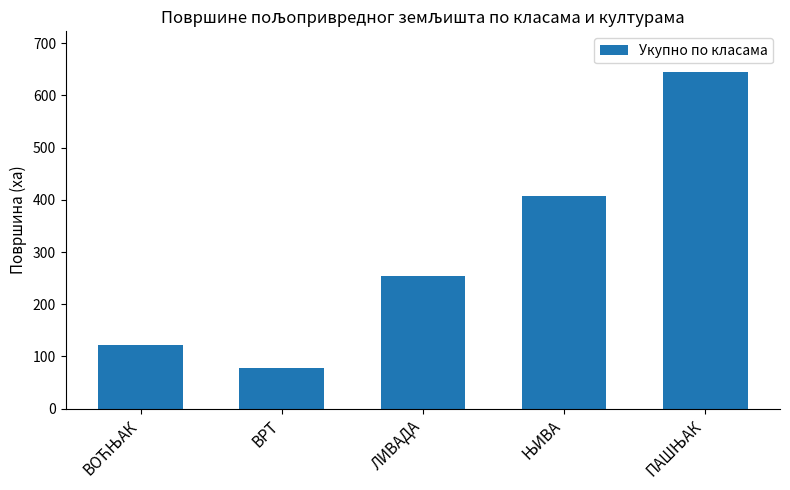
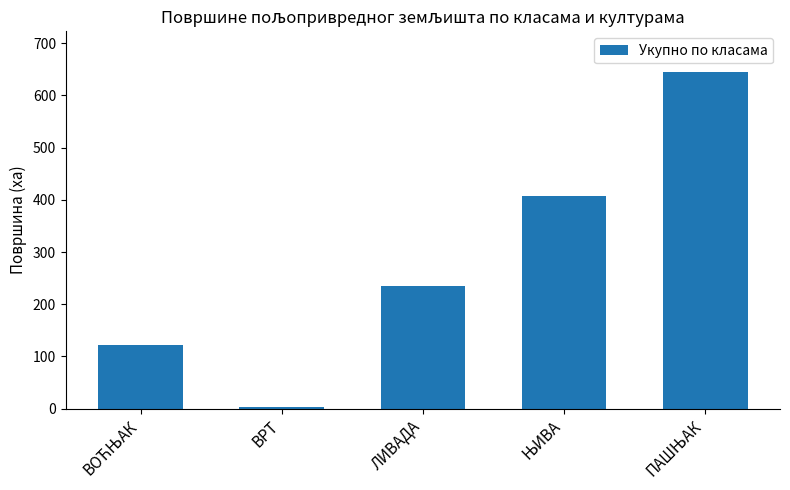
ВРТ: 80 -> 0
ЛИВАДА: 250 -> 240
